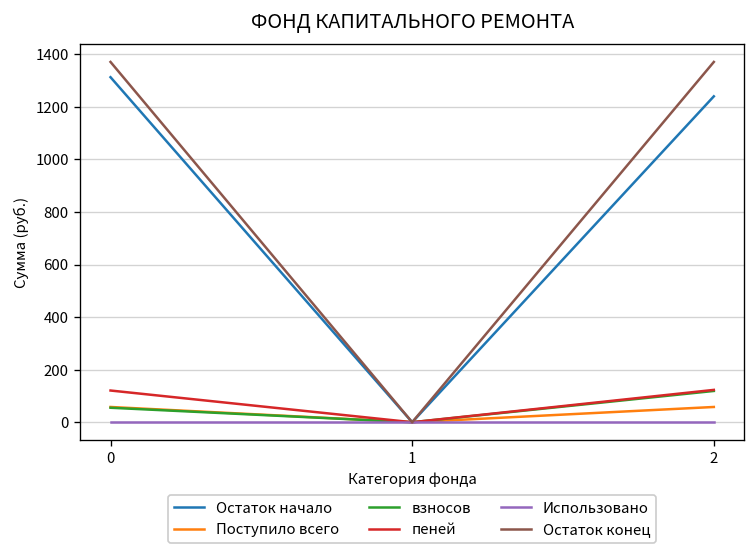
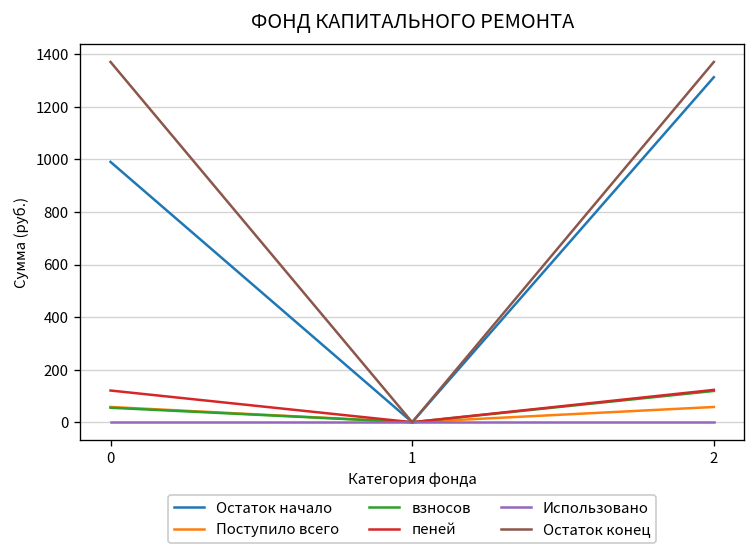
Остаток начало, 0: 1310 -> 990
Остаток начало, 2: 1240 -> 1310
